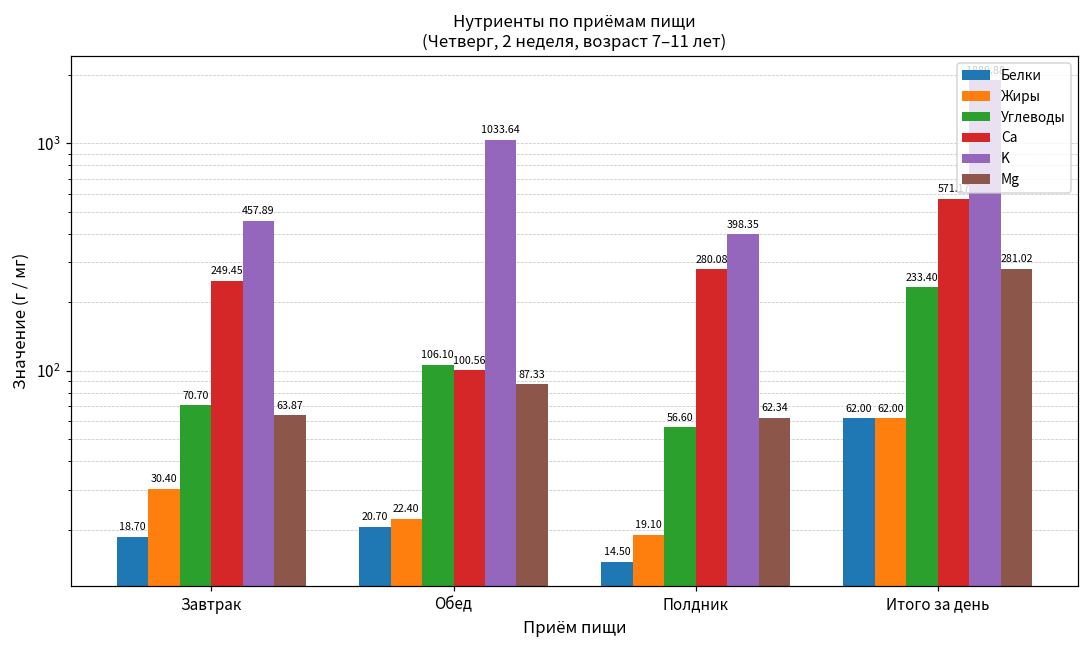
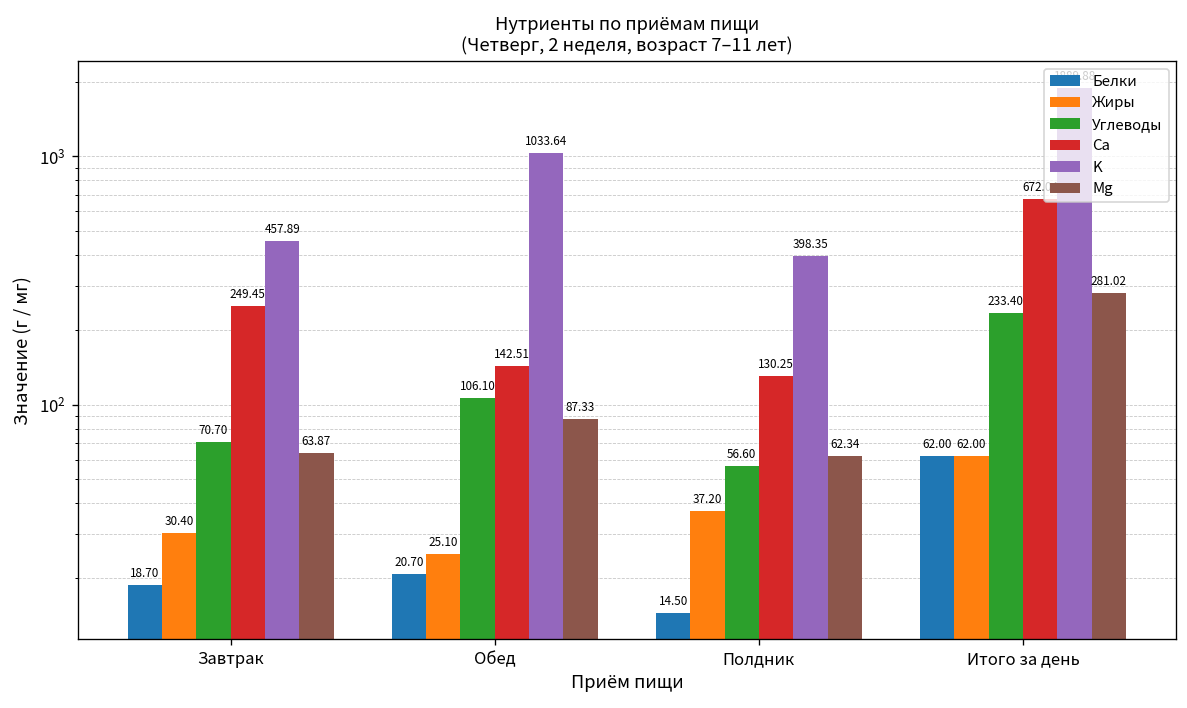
Жиры, Обед: 22.40 -> 25.10
Ca, Обед: 100.56 -> 142.51
Жиры, Полдник: 19.10 -> 37.20
Ca, Полдник: 280.08 -> 130.25
Ca, Итого за день: 570 -> 670
